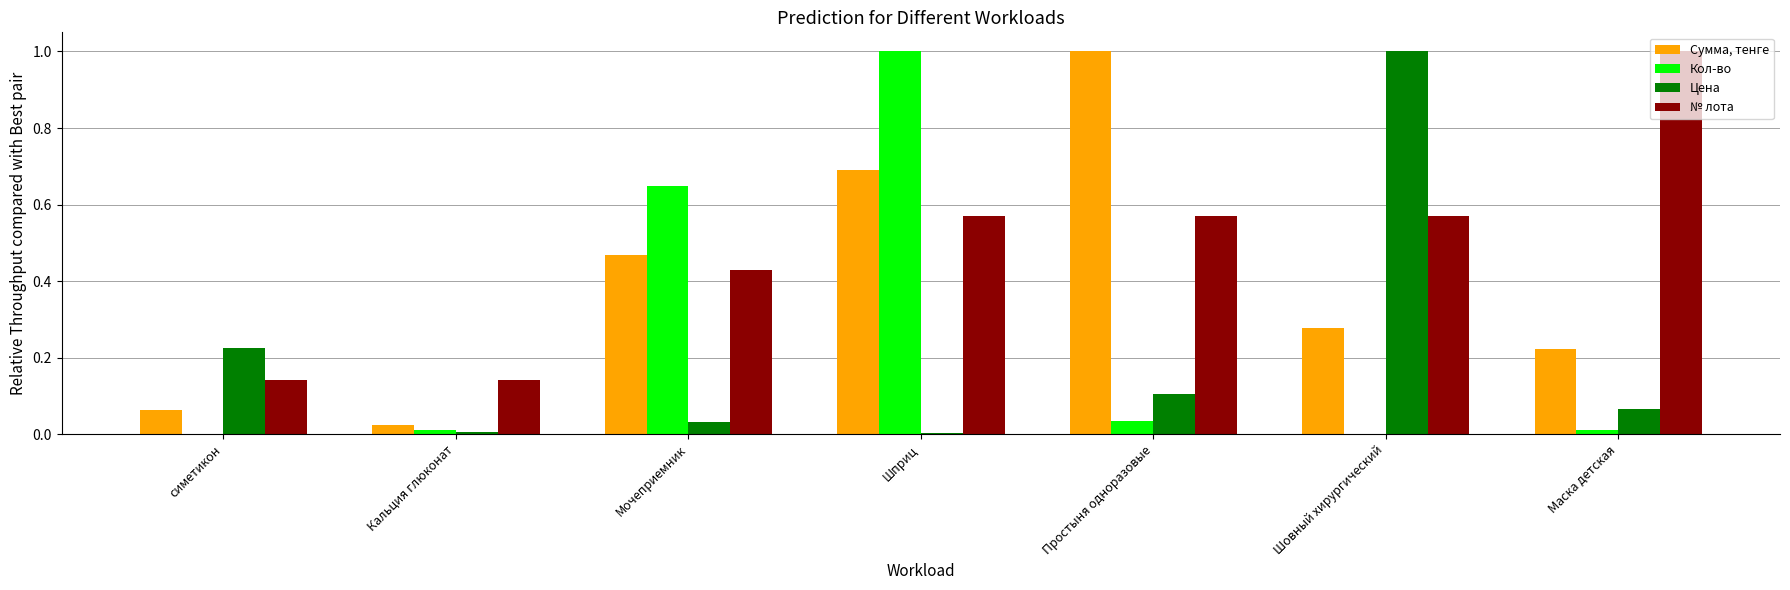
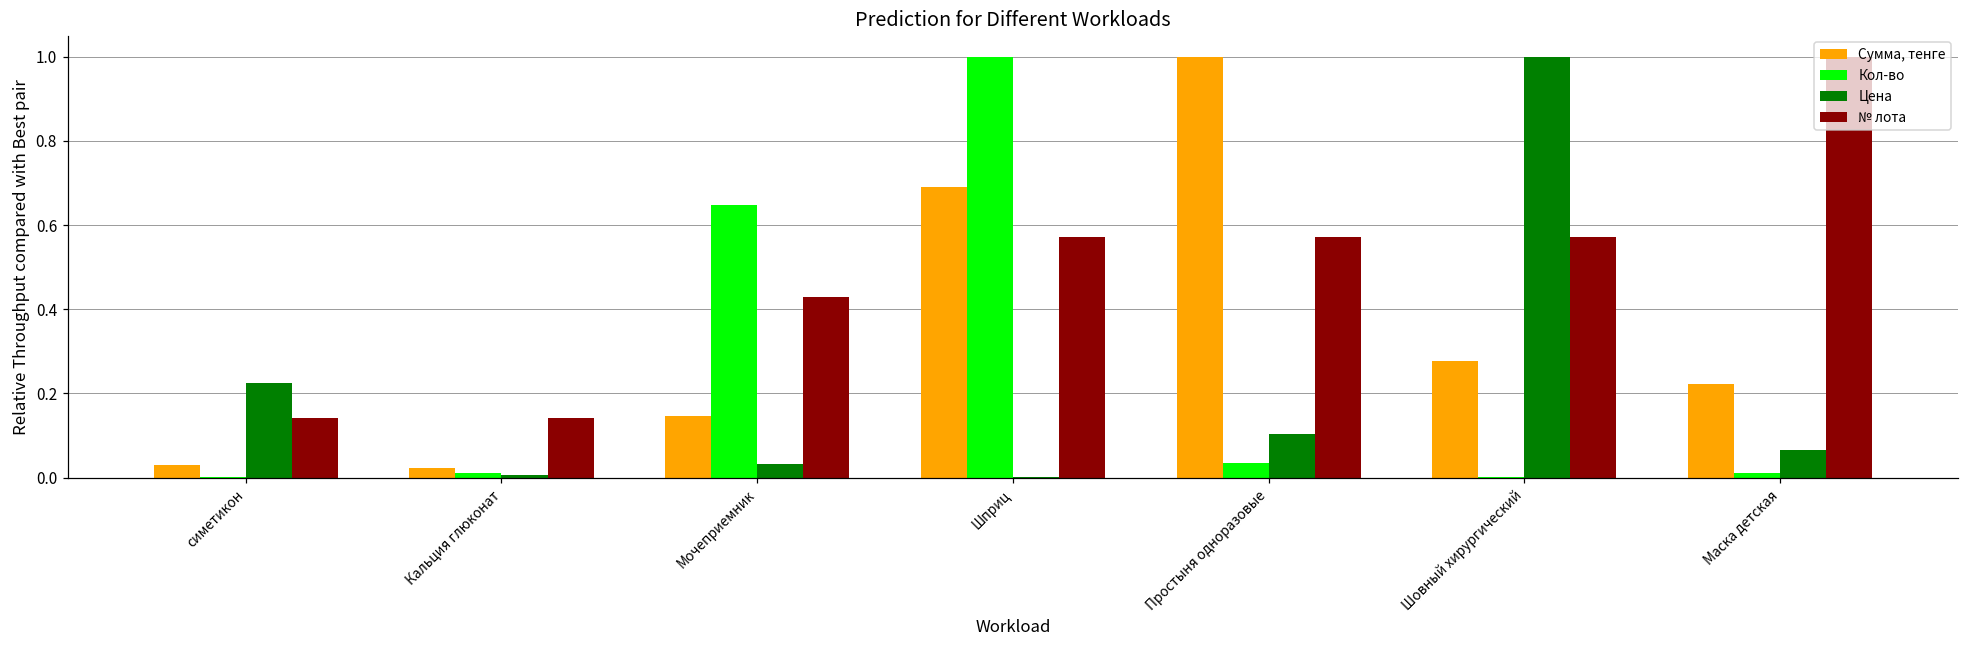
Сумма, тенге, симетикон: 0.06 -> 0.03
Сумма, тенге, Мочеприемник: 0.47 -> 0.15
